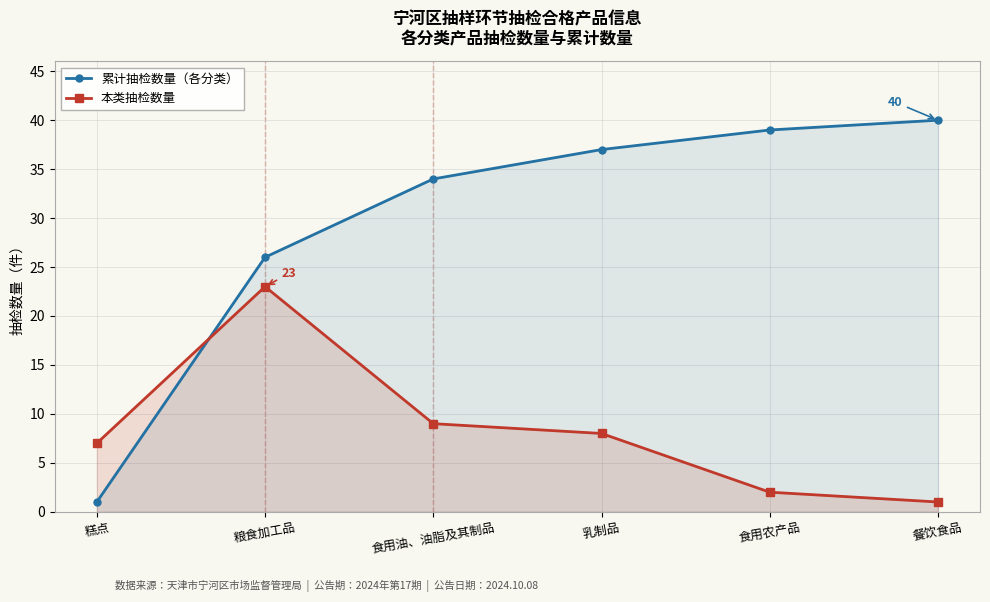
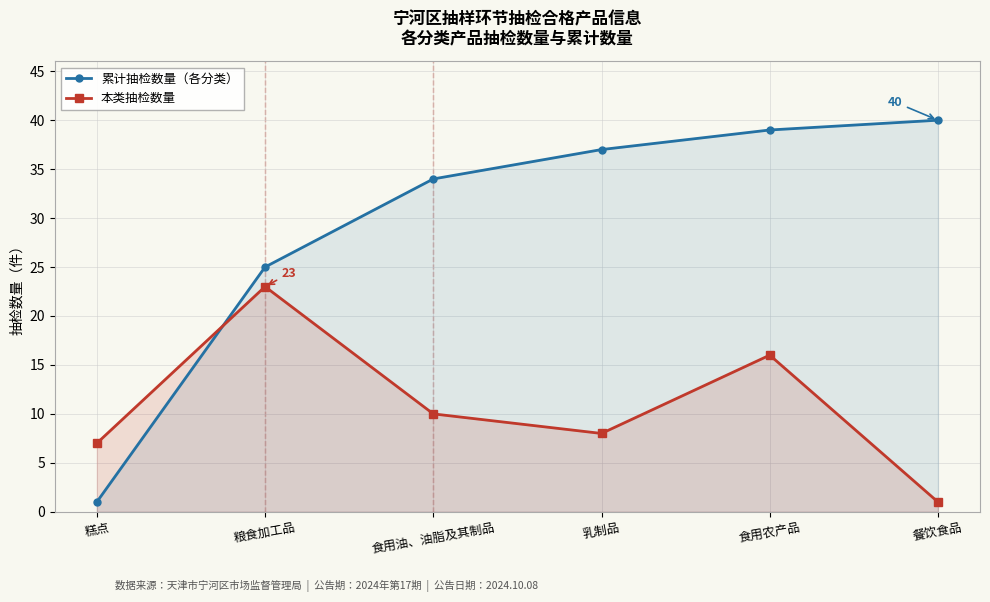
累计抽检数量（各分类）, 粮食加工品: 26 -> 25
本类抽检数量, 食用油、油脂及其制品: 9 -> 10
本类抽检数量, 食用农产品: 2 -> 16
